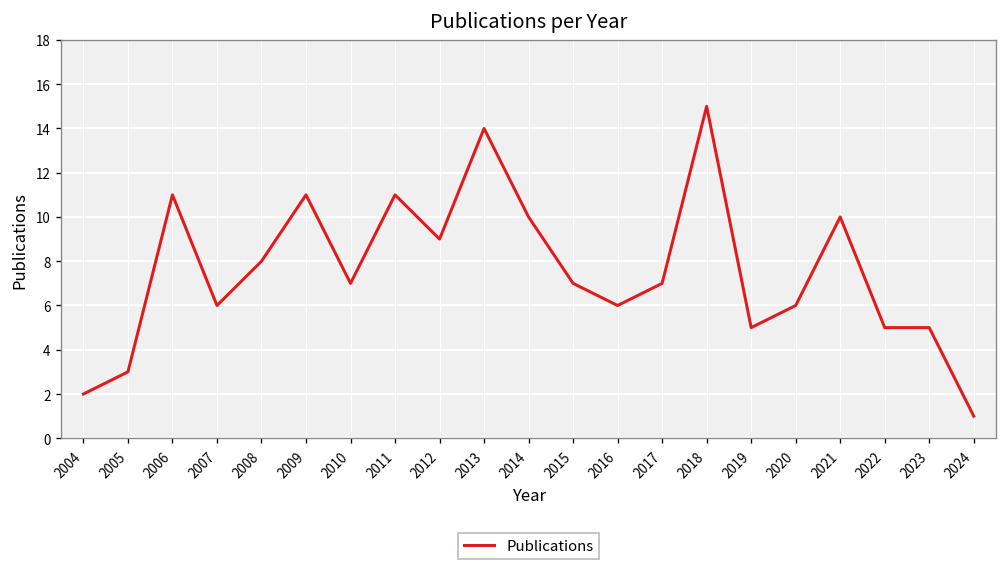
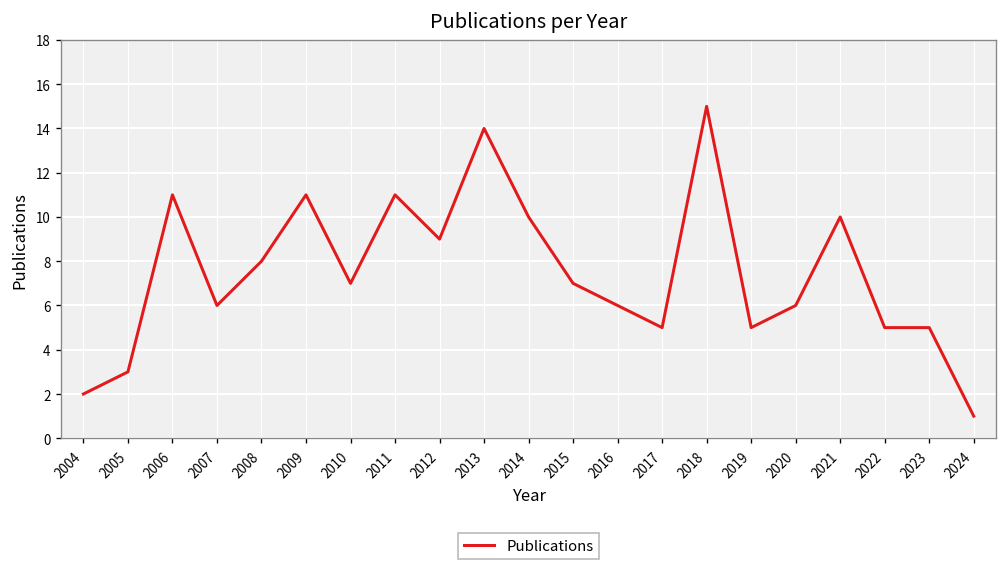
2017: 7 -> 5
